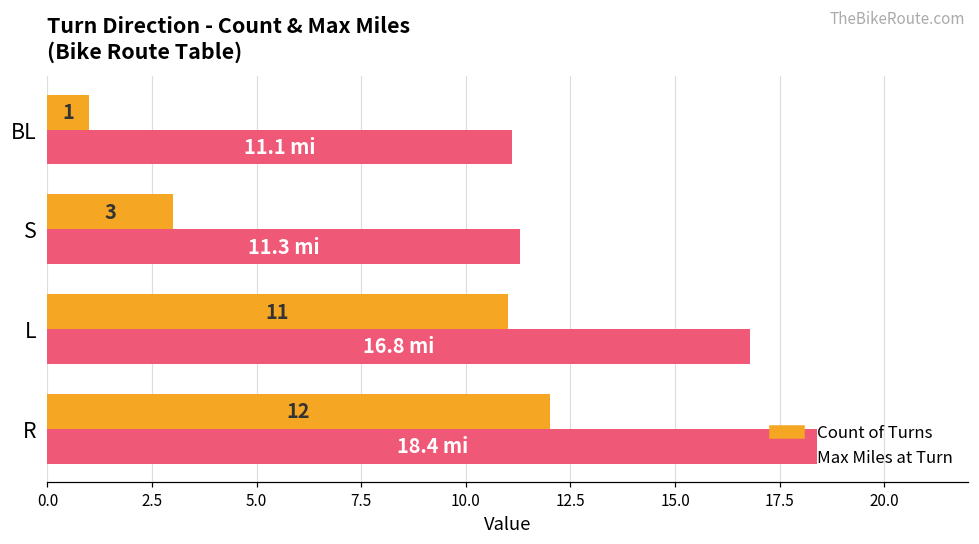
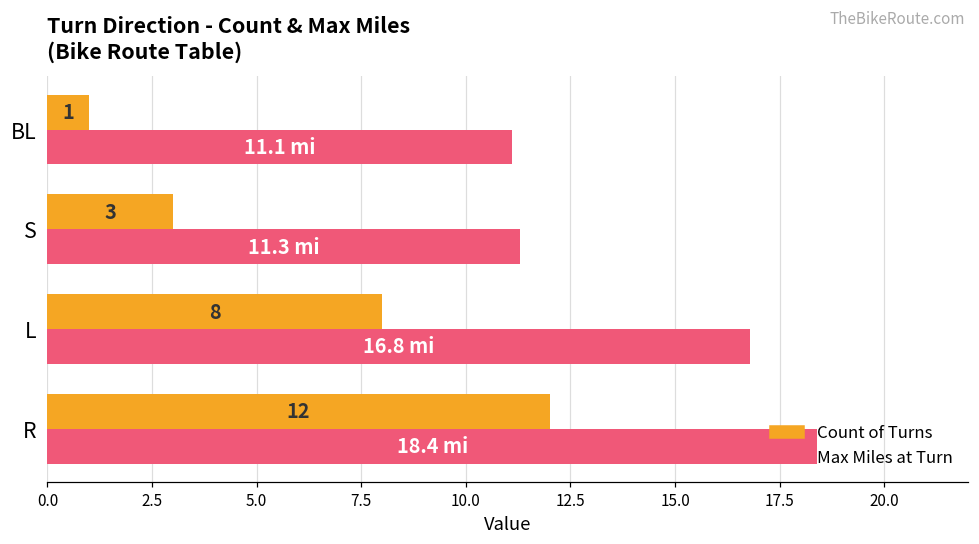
Count of Turns, L: 11 -> 8
